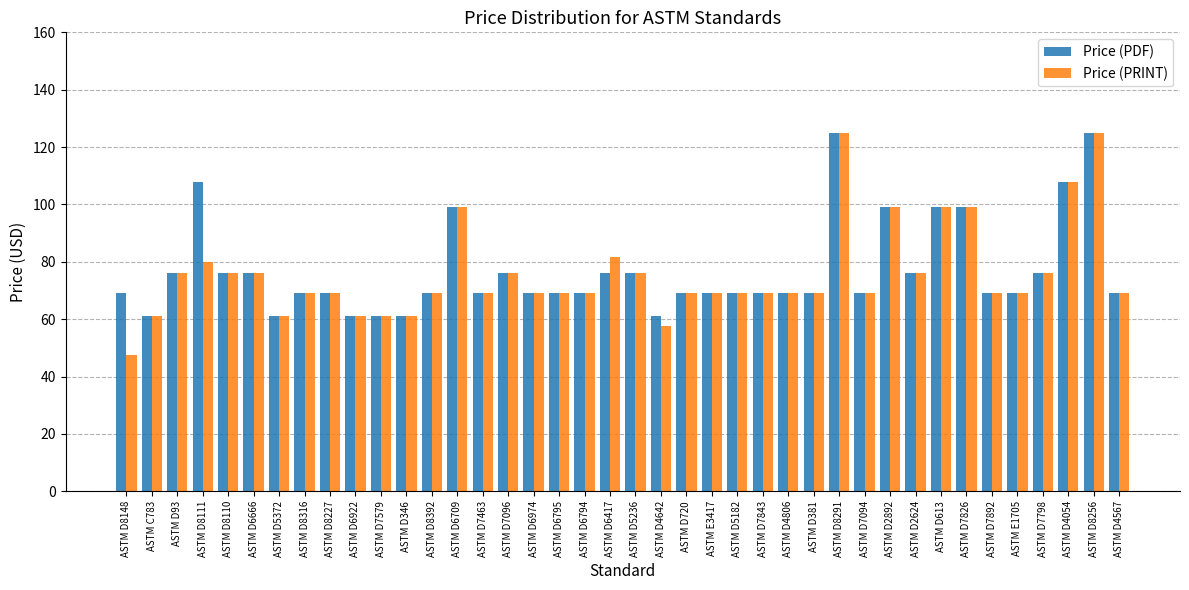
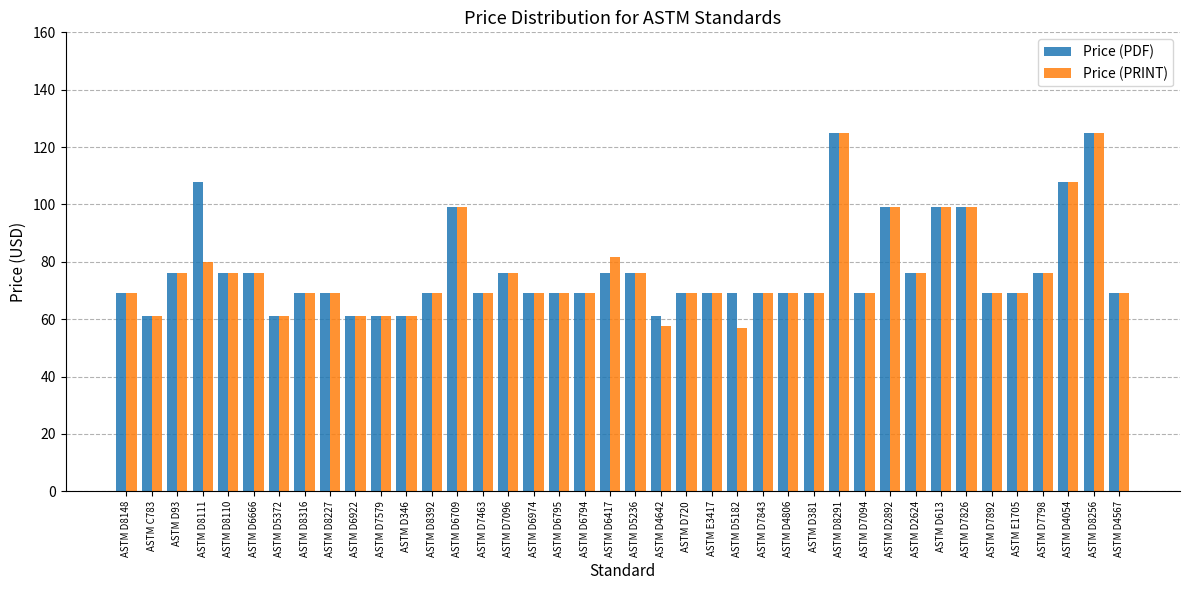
Price (PRINT), ASTM D8148: 48 -> 69
Price (PRINT), ASTM D5182: 69 -> 57
